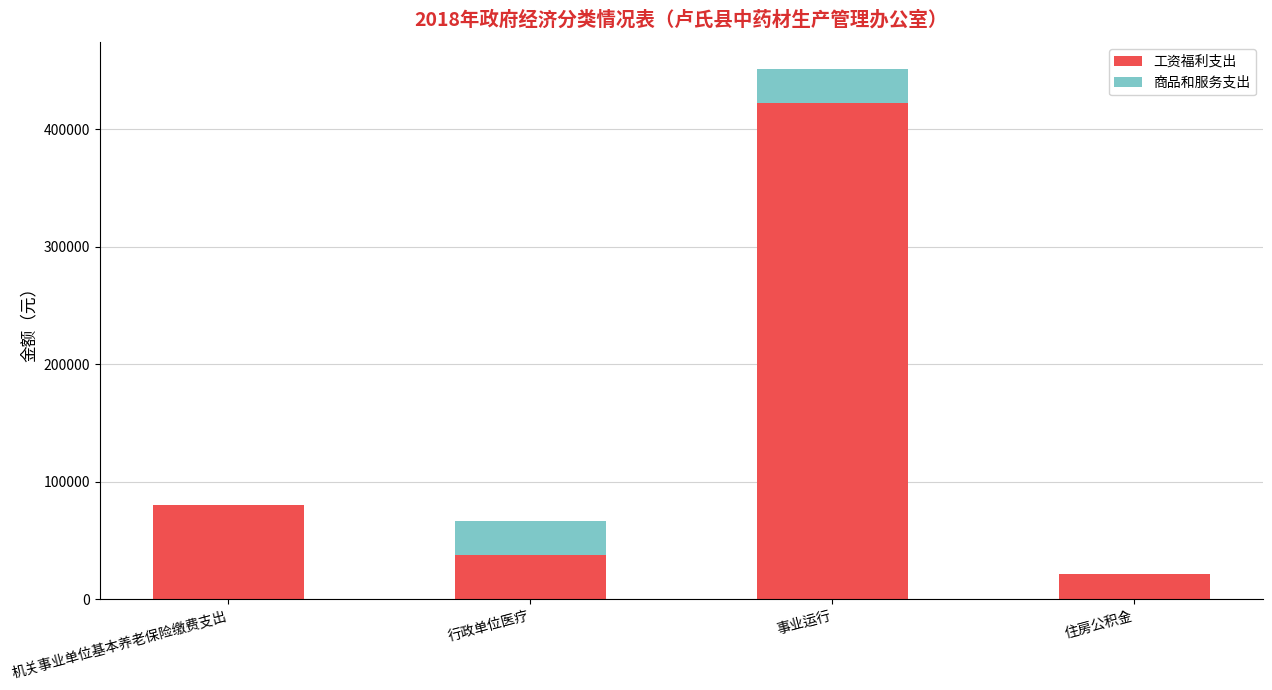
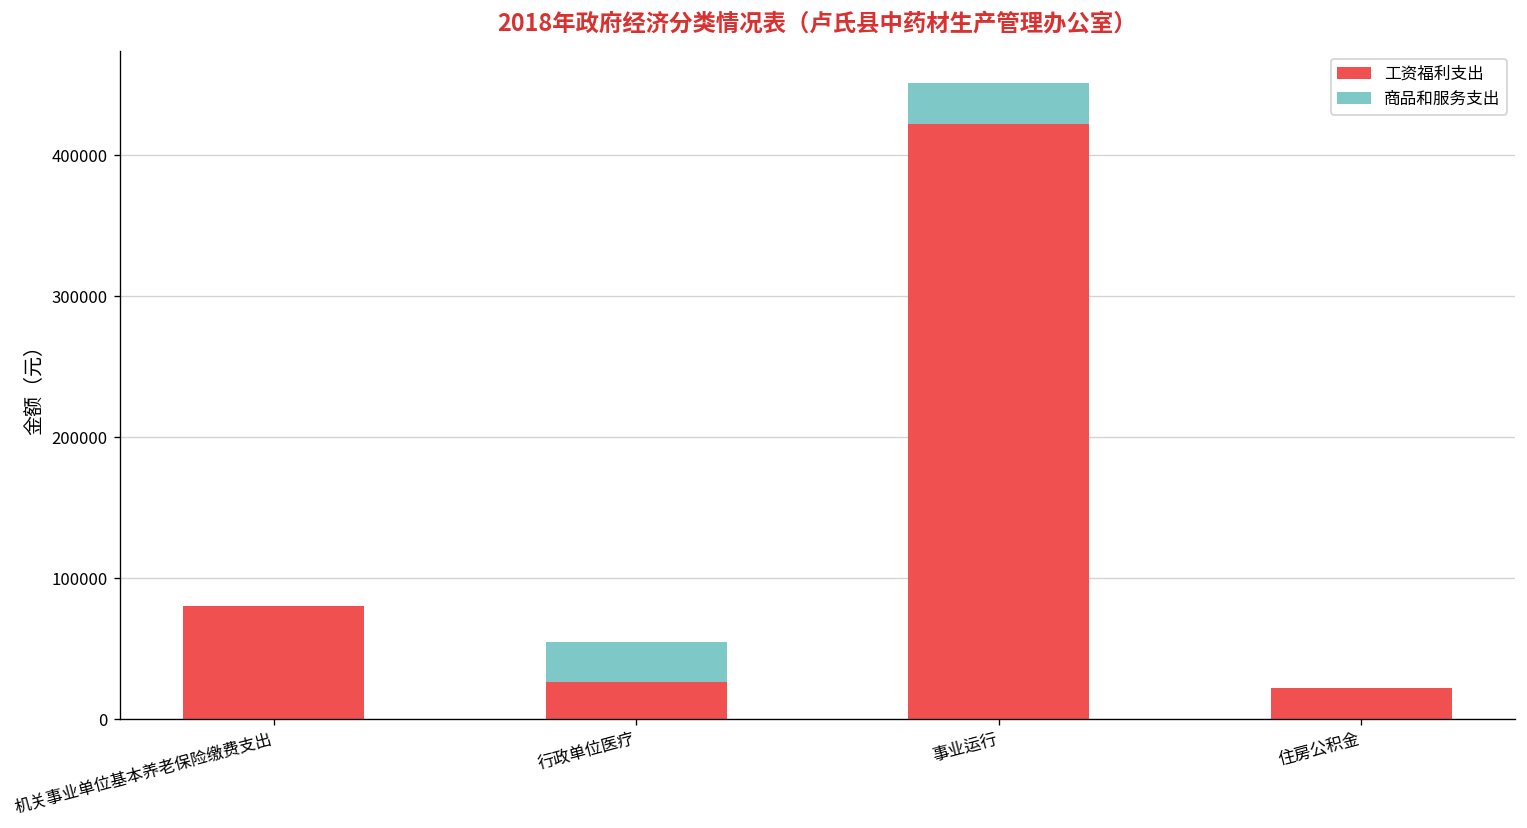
工资福利支出, 行政单位医疗: 38000 -> 26000
